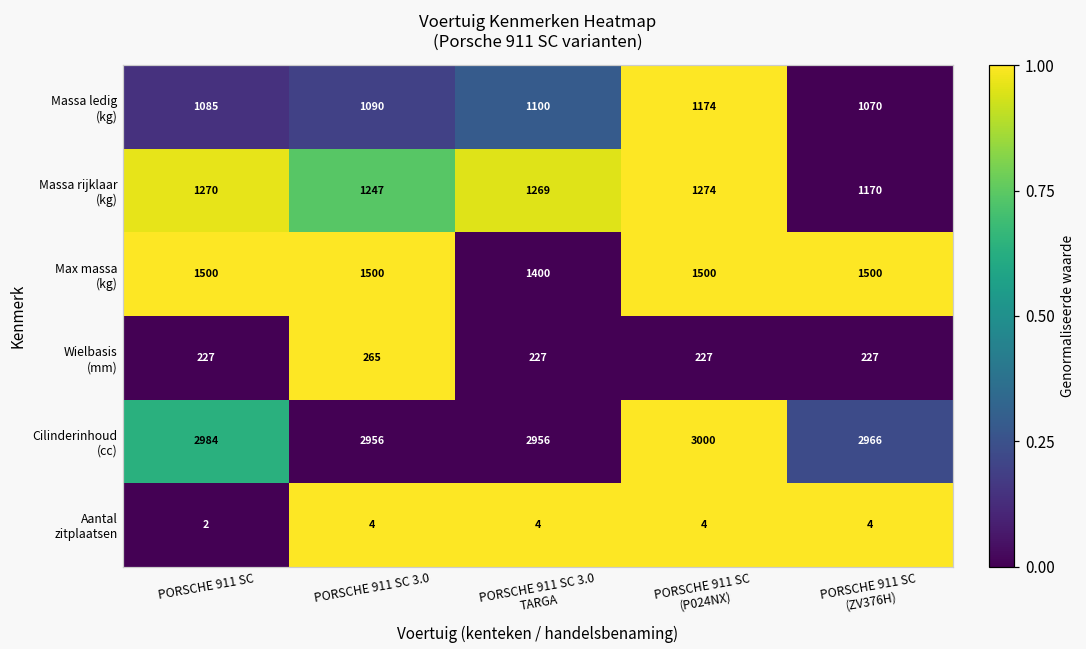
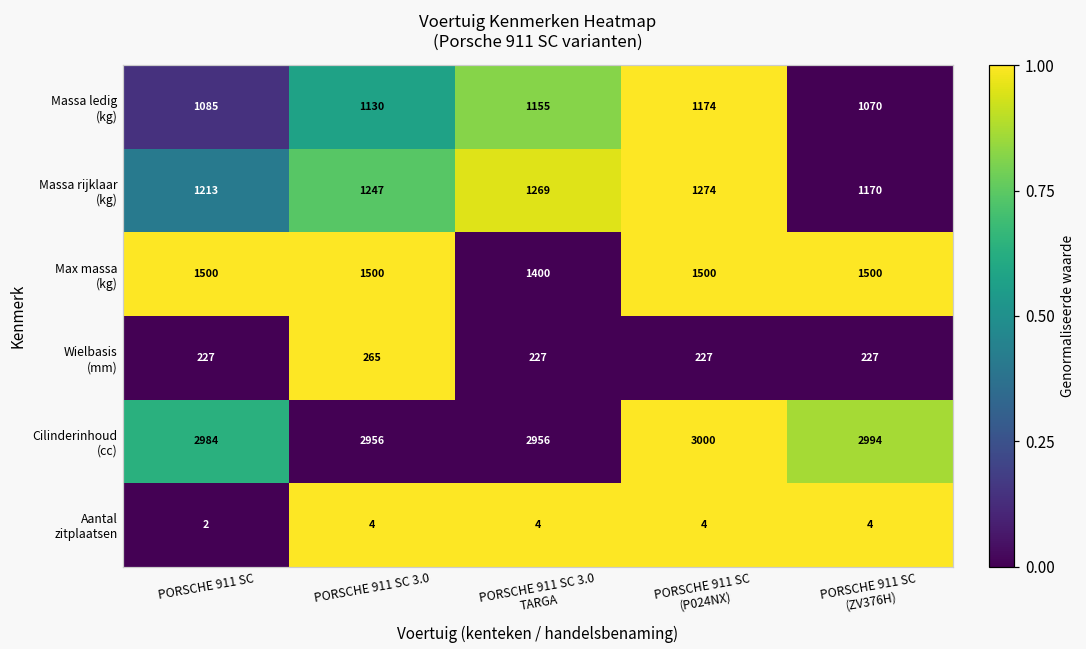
Massa ledig (kg), PORSCHE 911 SC 3.0: 1090 -> 1130
Massa ledig (kg), PORSCHE 911 SC 3.0 TARGA: 1100 -> 1155
Massa rijklaar (kg), PORSCHE 911 SC: 1270 -> 1213
Cilinderinhoud (cc), PORSCHE 911 SC (ZV376H): 2966 -> 2994
